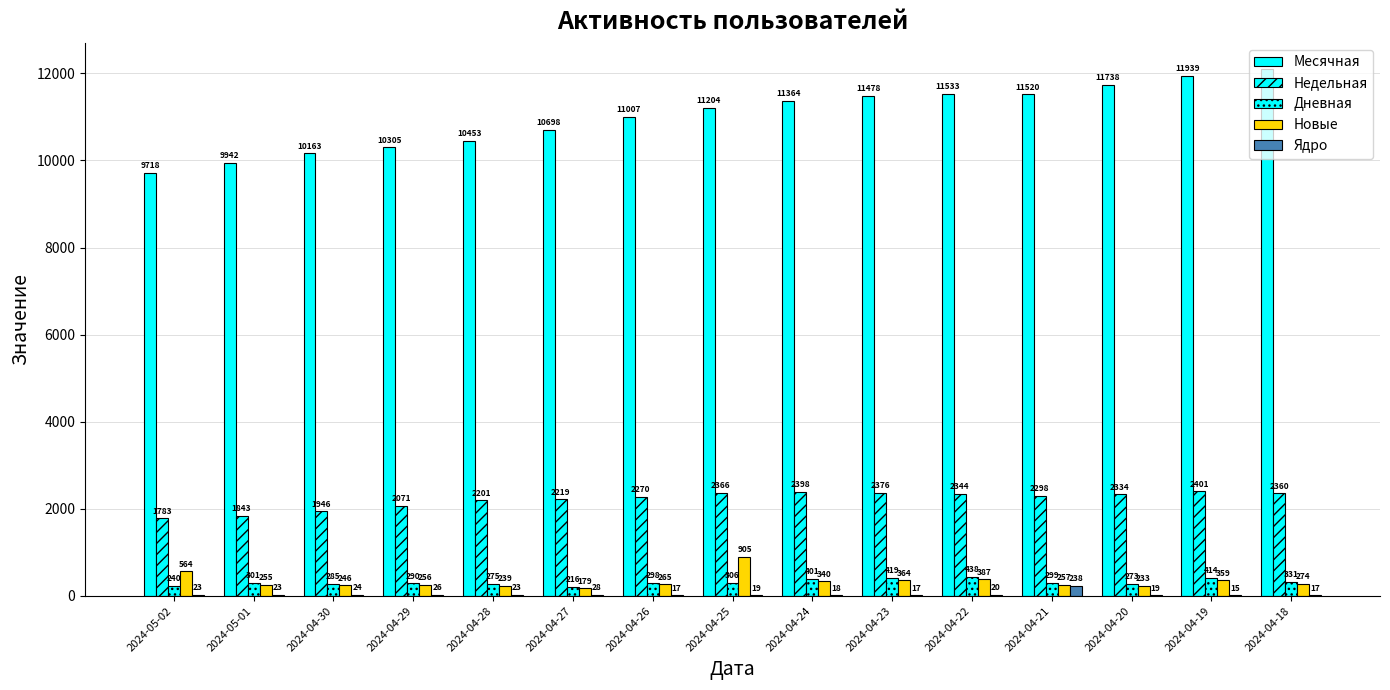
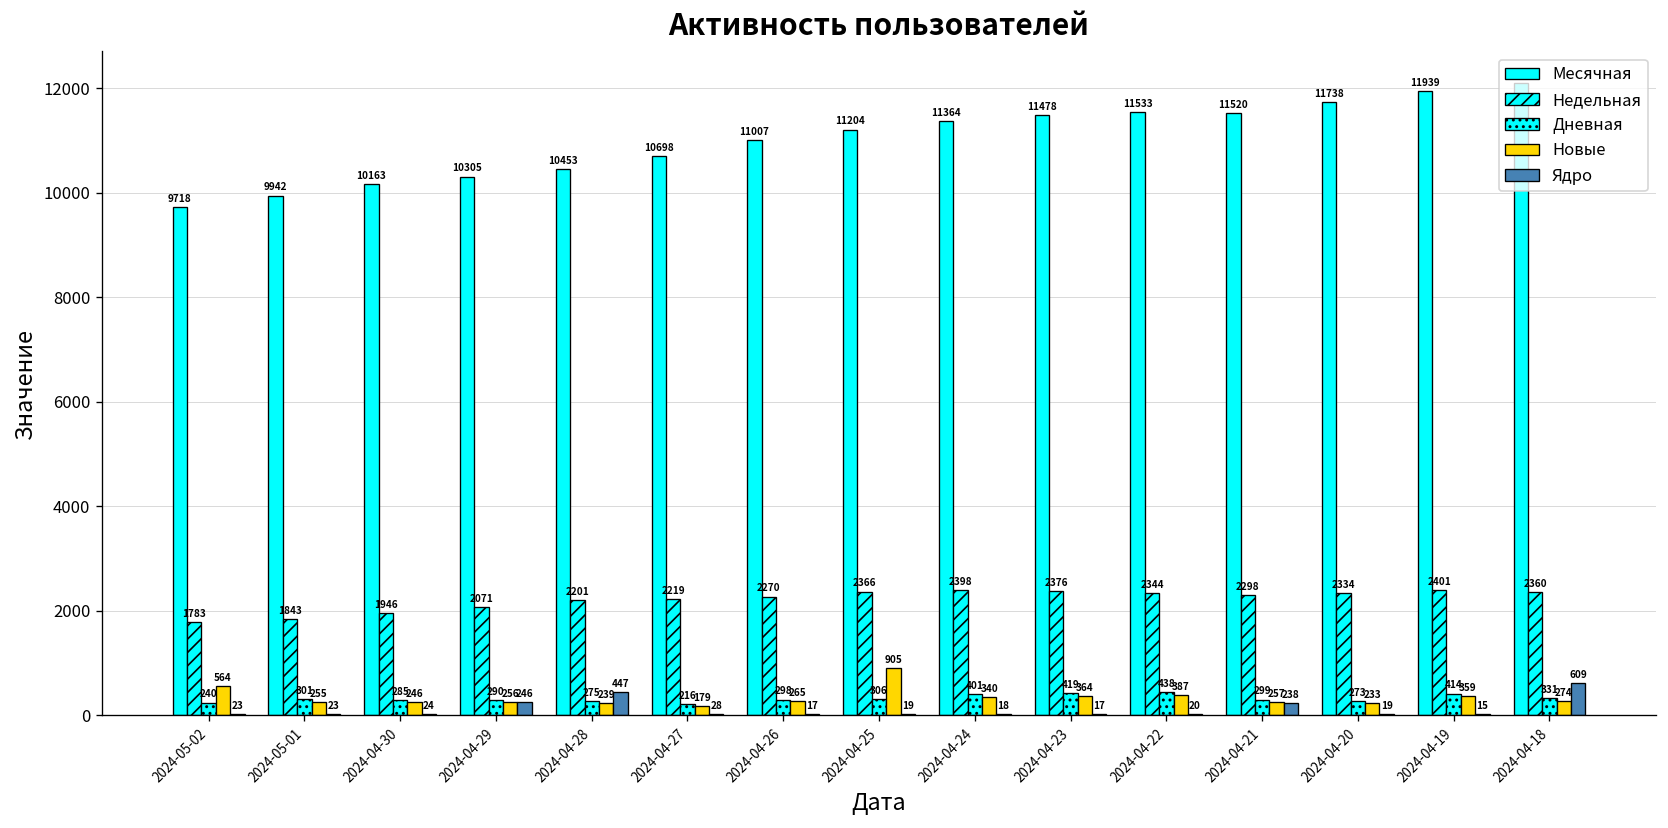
Ядро, 2024-04-29: 26 -> 246
Ядро, 2024-04-28: 23 -> 447
Ядро, 2024-04-18: 17 -> 609
